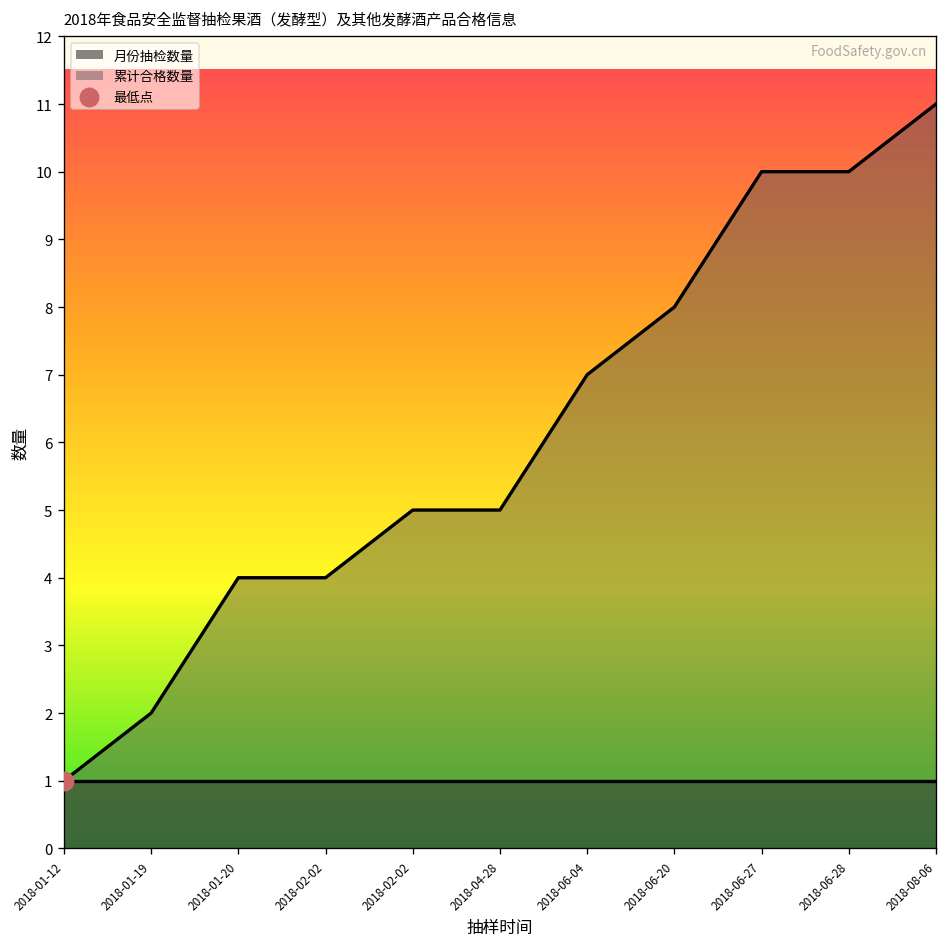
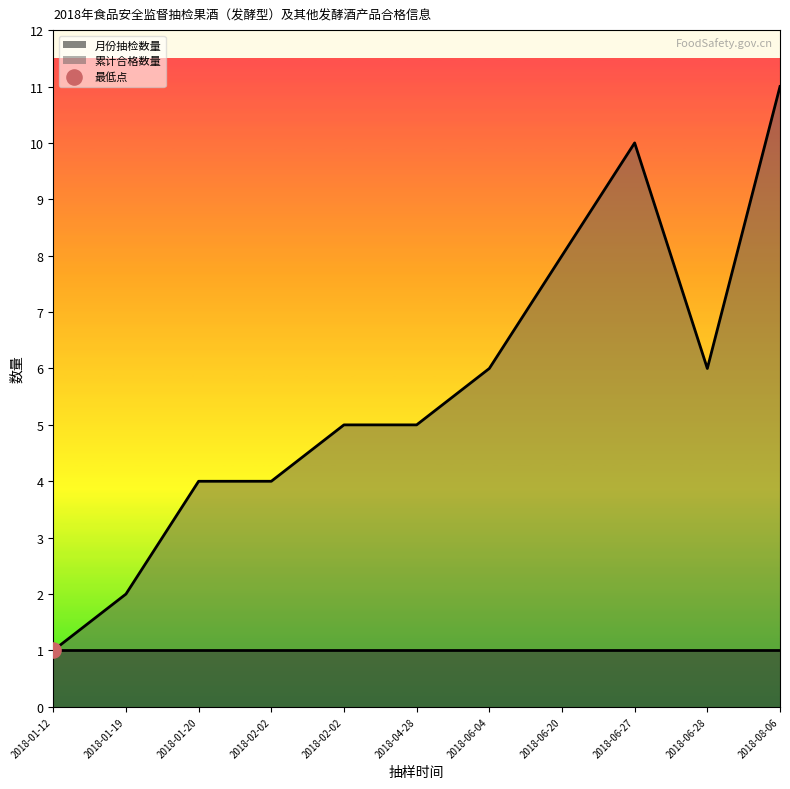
累计合格数量, 2018-06-04: 7 -> 6
累计合格数量, 2018-06-28: 10 -> 6
